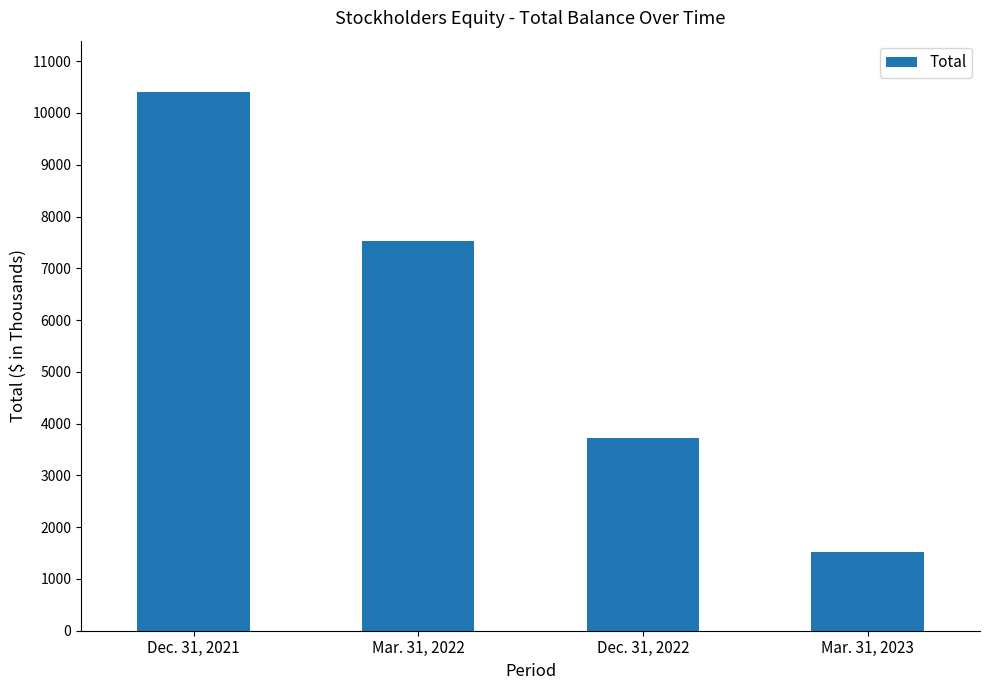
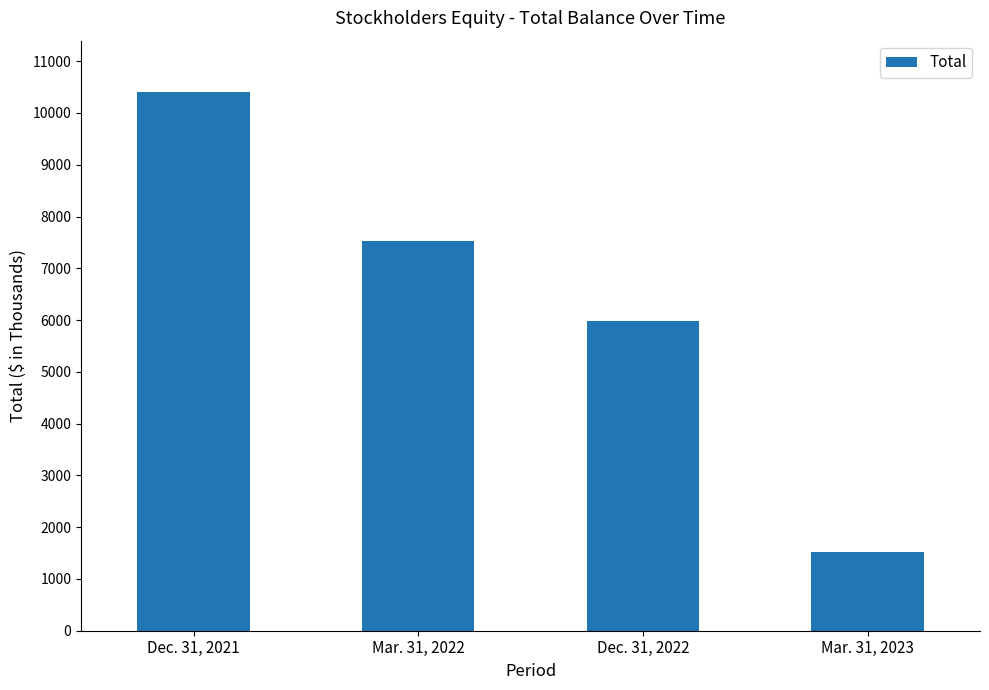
Dec. 31, 2022: 3700 -> 6000
